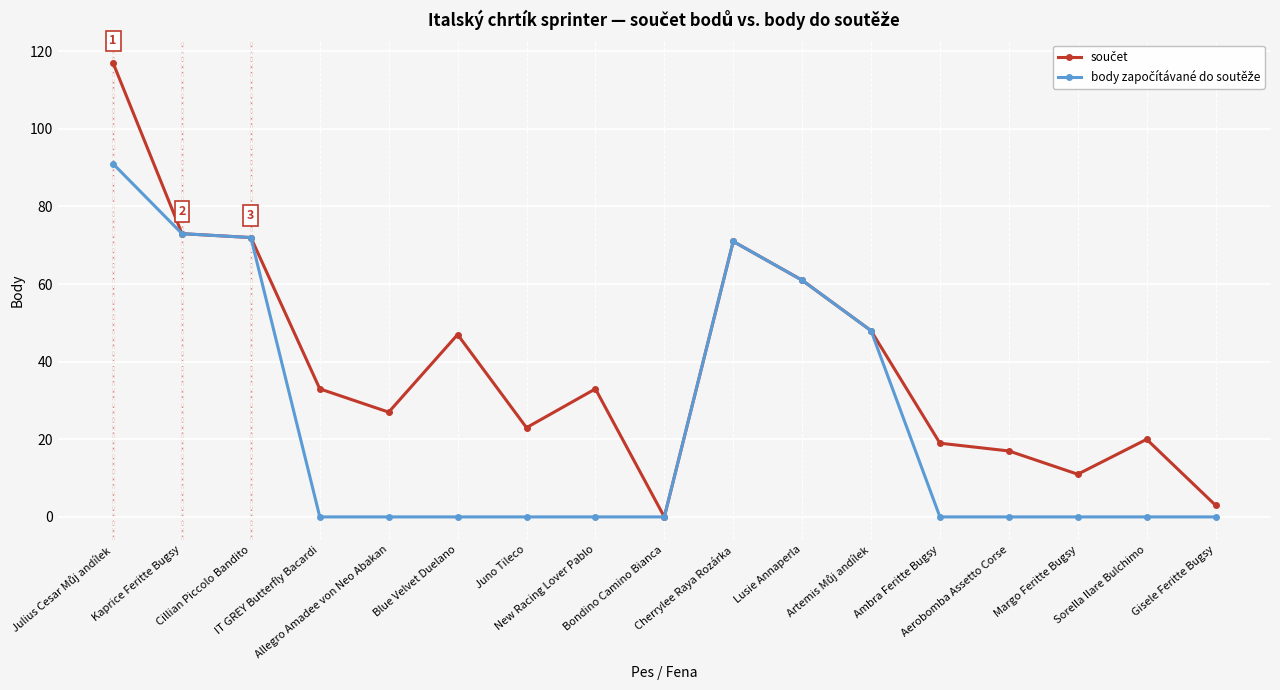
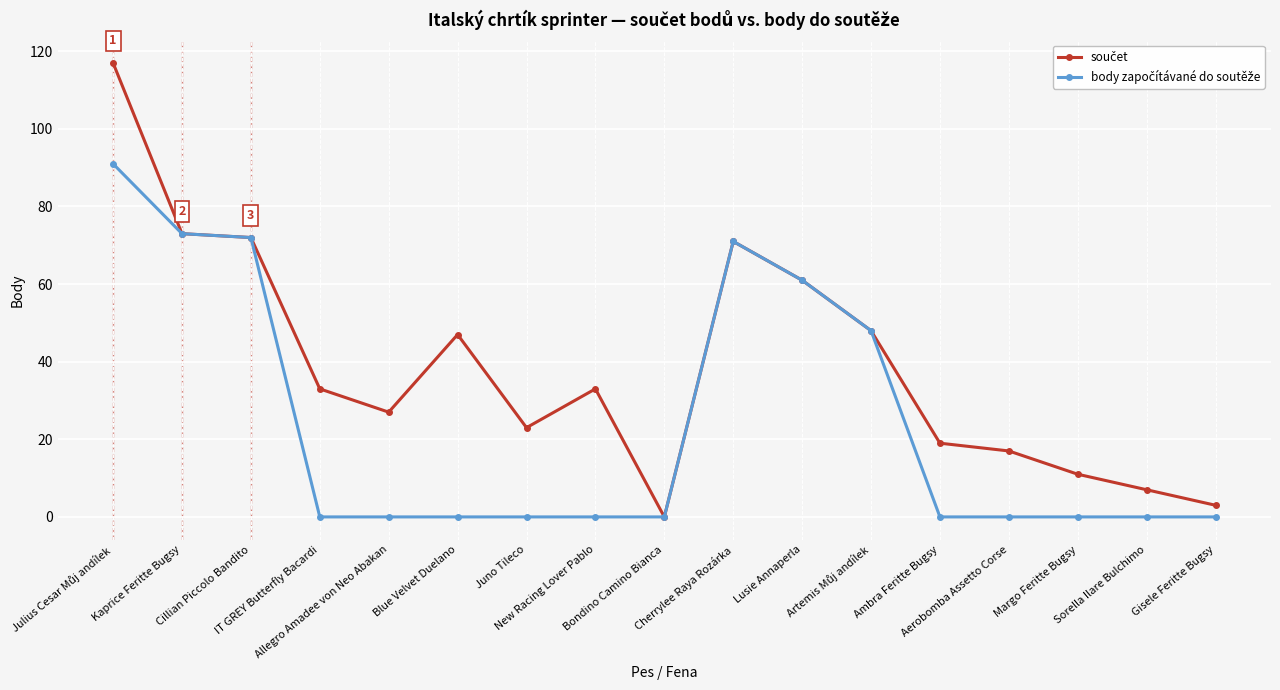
součet, Sorella Ilare Bulchimo: 20 -> 7
